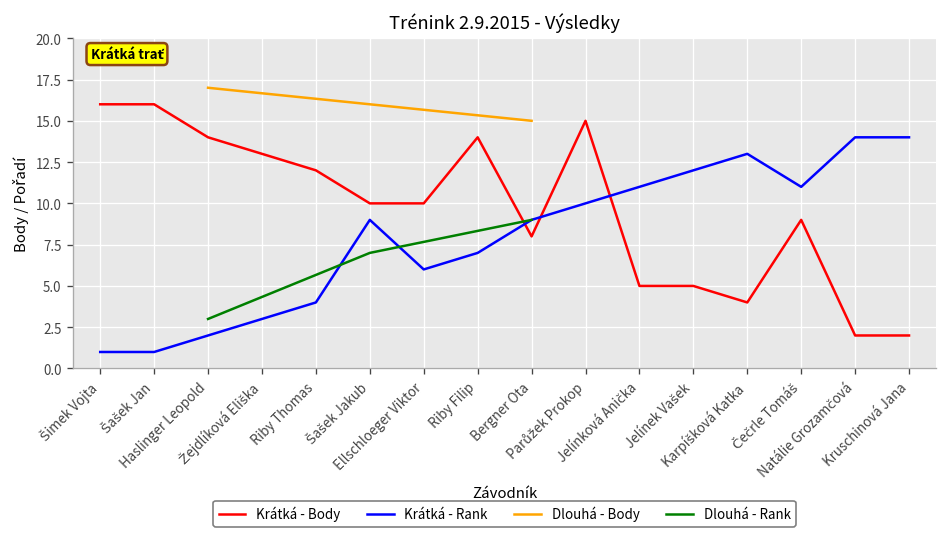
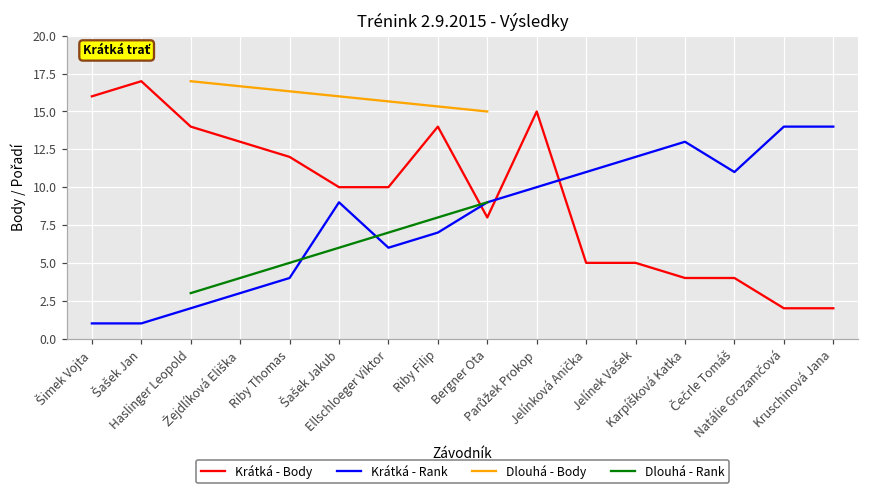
Krátká - Body, Šašek Jan: 16 -> 17
Dlouhá - Rank, Šašek Jakub: 7 -> 6
Krátká - Body, Čečrle Tomáš: 9 -> 4
